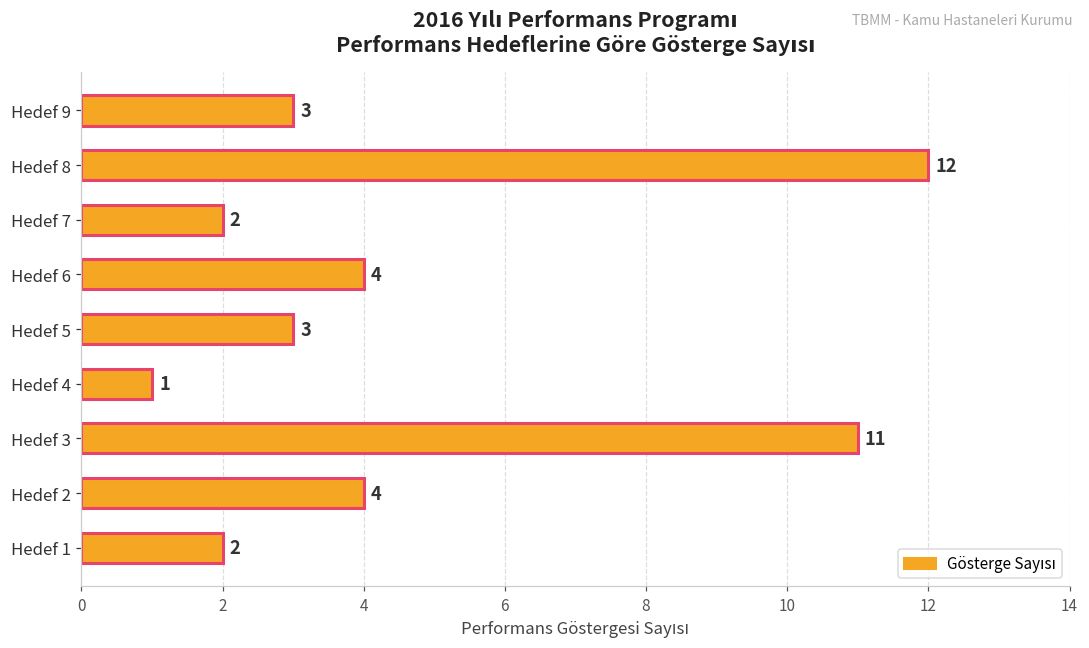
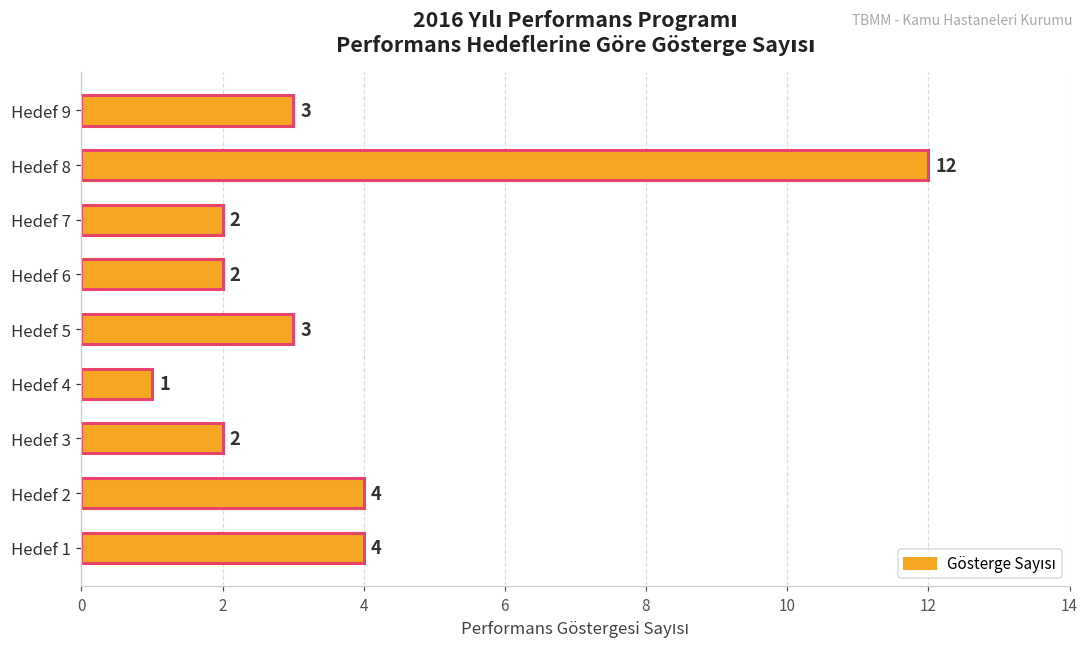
Hedef 6: 4 -> 2
Hedef 3: 11 -> 2
Hedef 1: 2 -> 4
